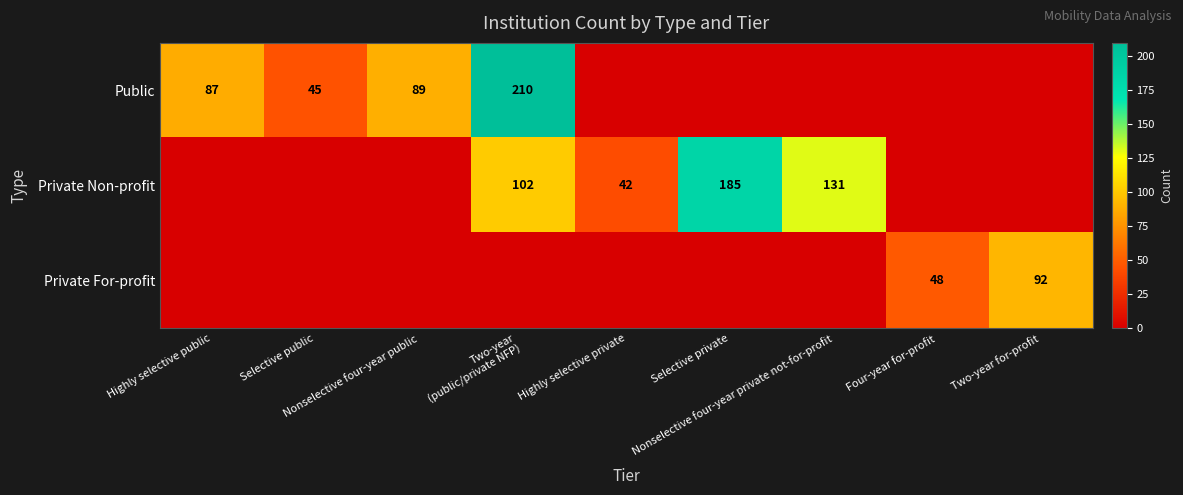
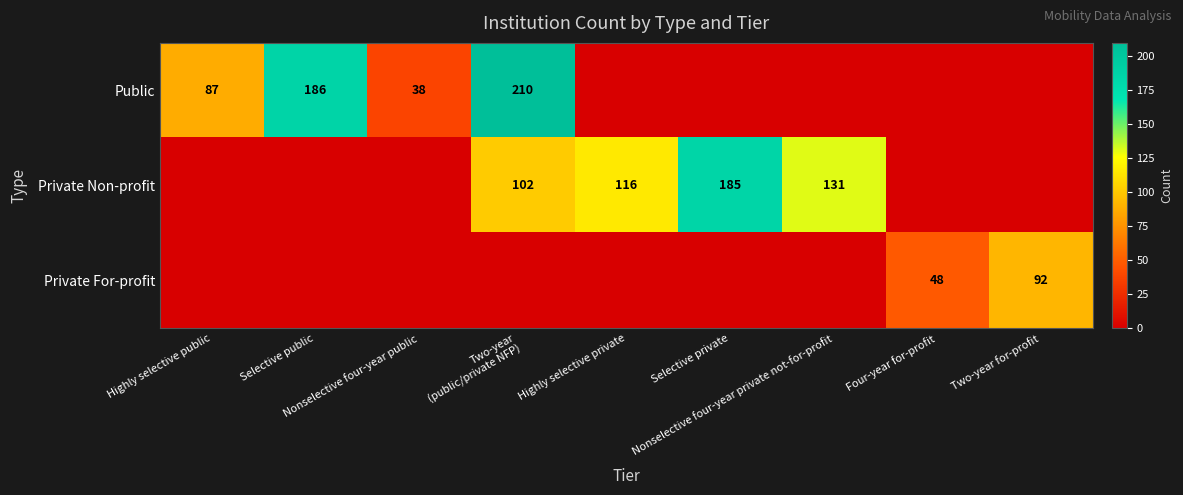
Public, Selective public: 45 -> 186
Public, Nonselective four-year public: 89 -> 38
Private Non-profit, Highly selective private: 42 -> 116
